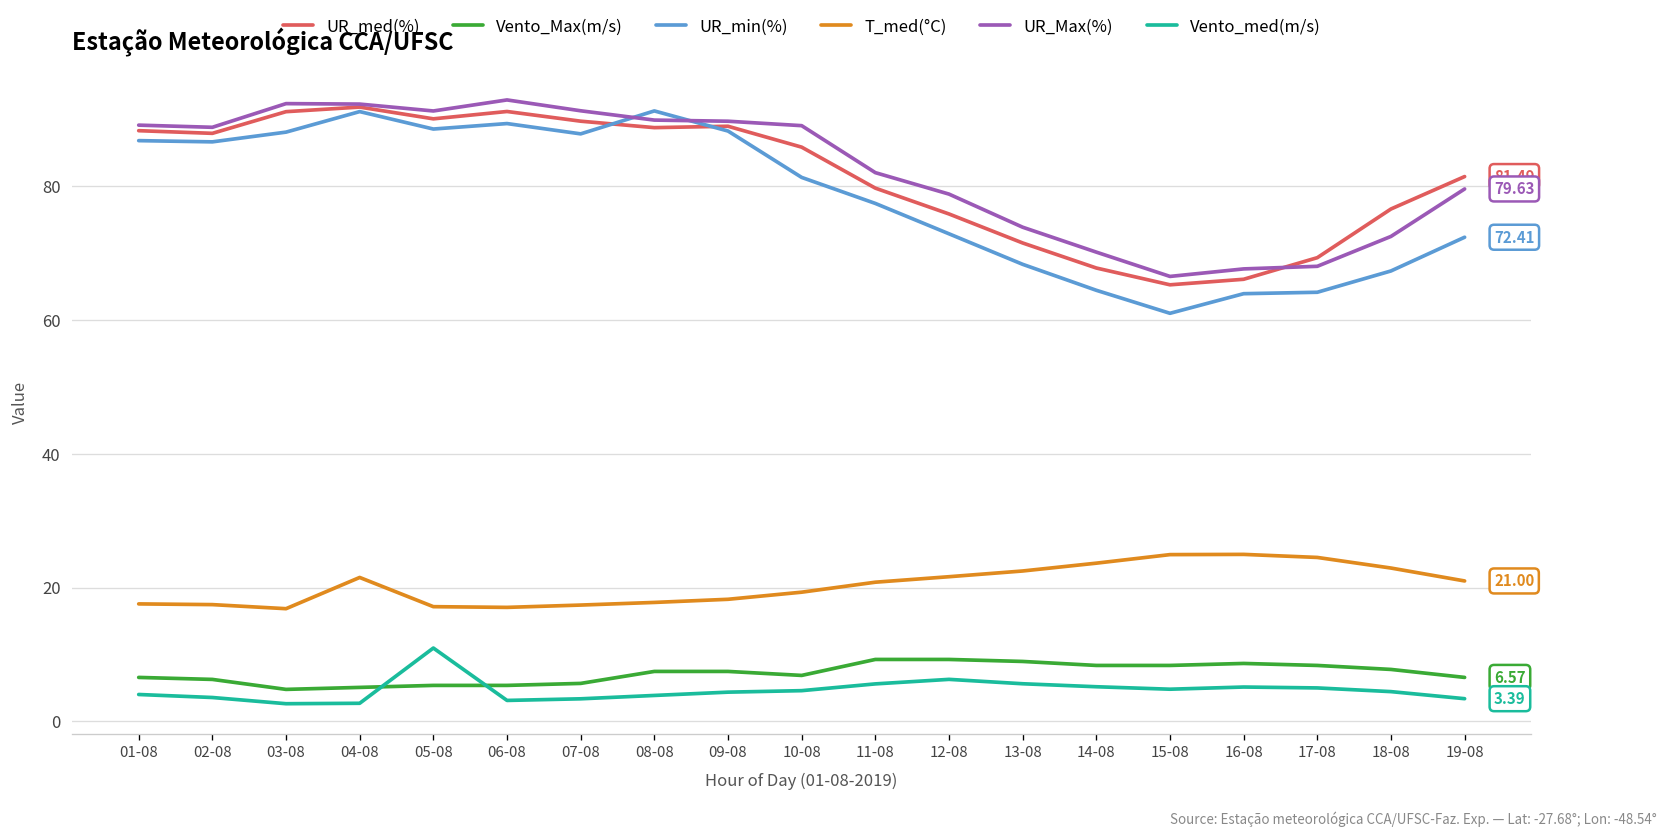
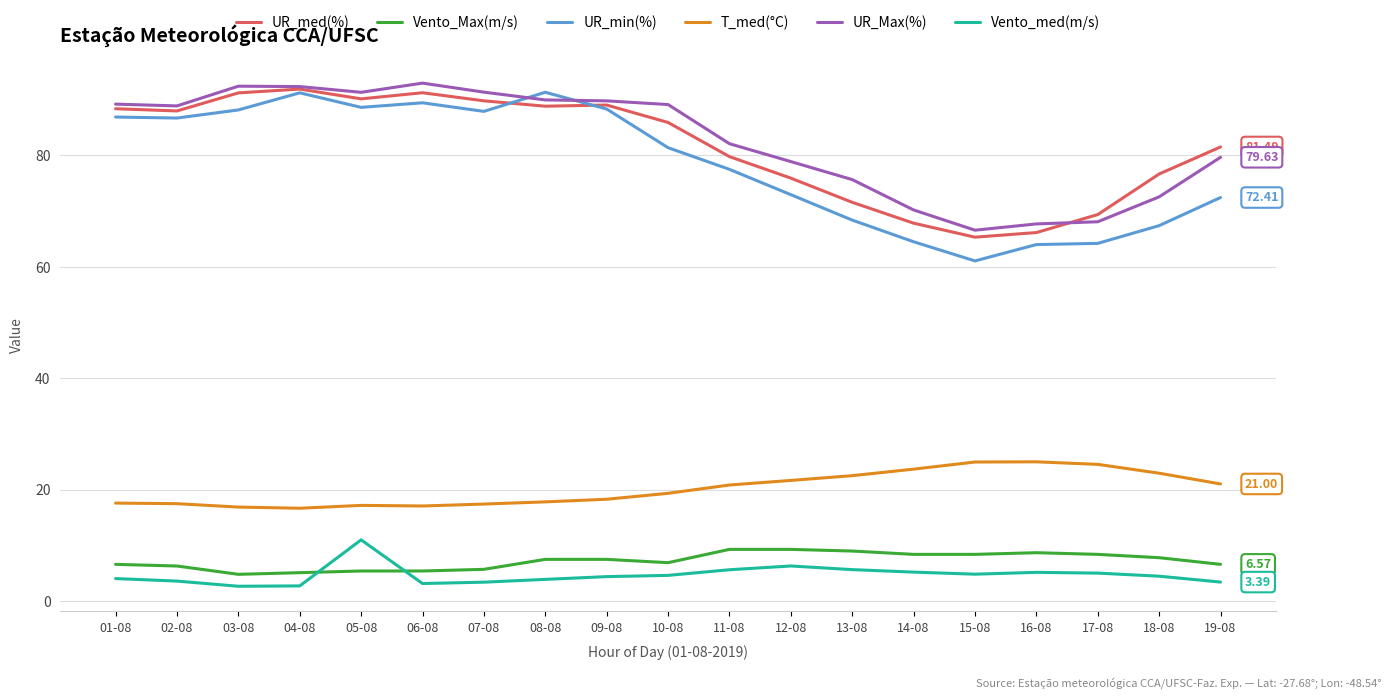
T_med(°C), 04-08: 22 -> 17
UR_Max(%), 13-08: 74 -> 76
